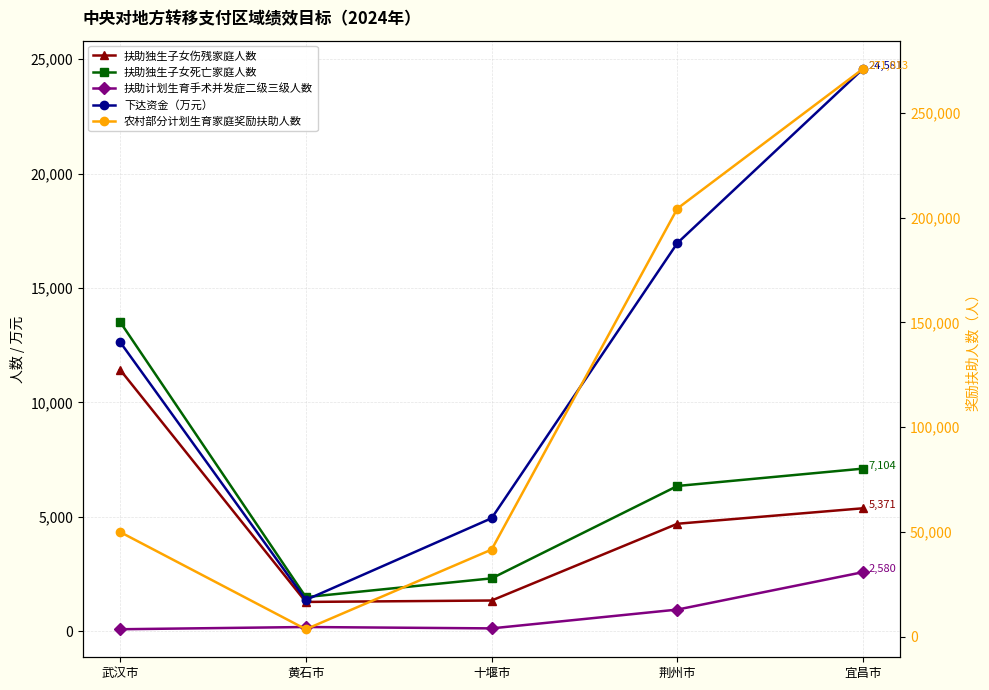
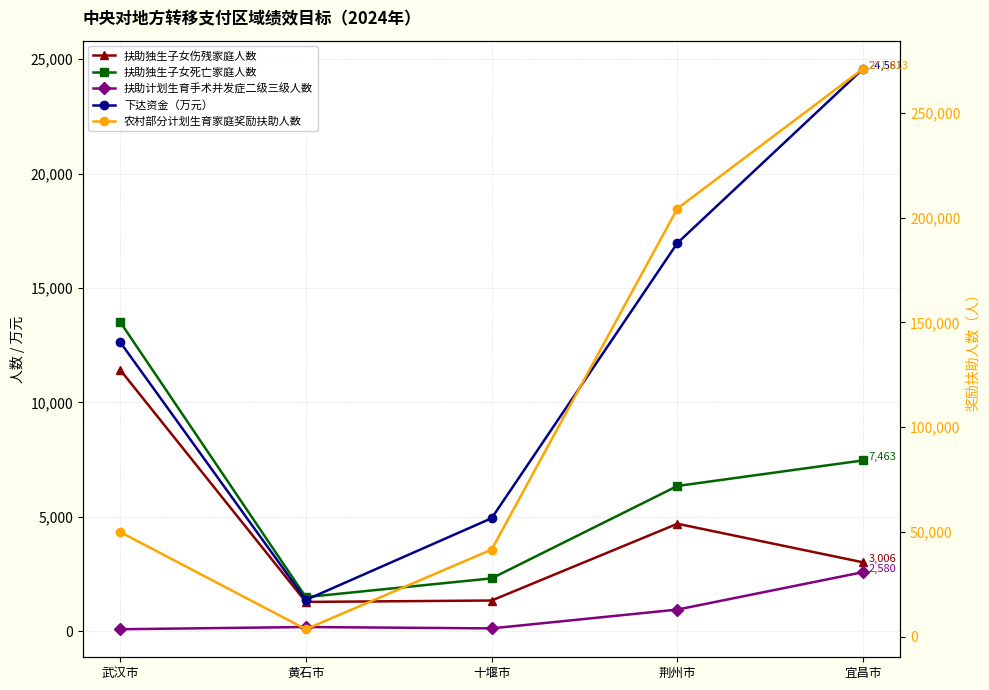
扶助独生子女伤残家庭人数, 宜昌市: 5,371 -> 3,006
扶助独生子女死亡家庭人数, 宜昌市: 7,104 -> 7,463
